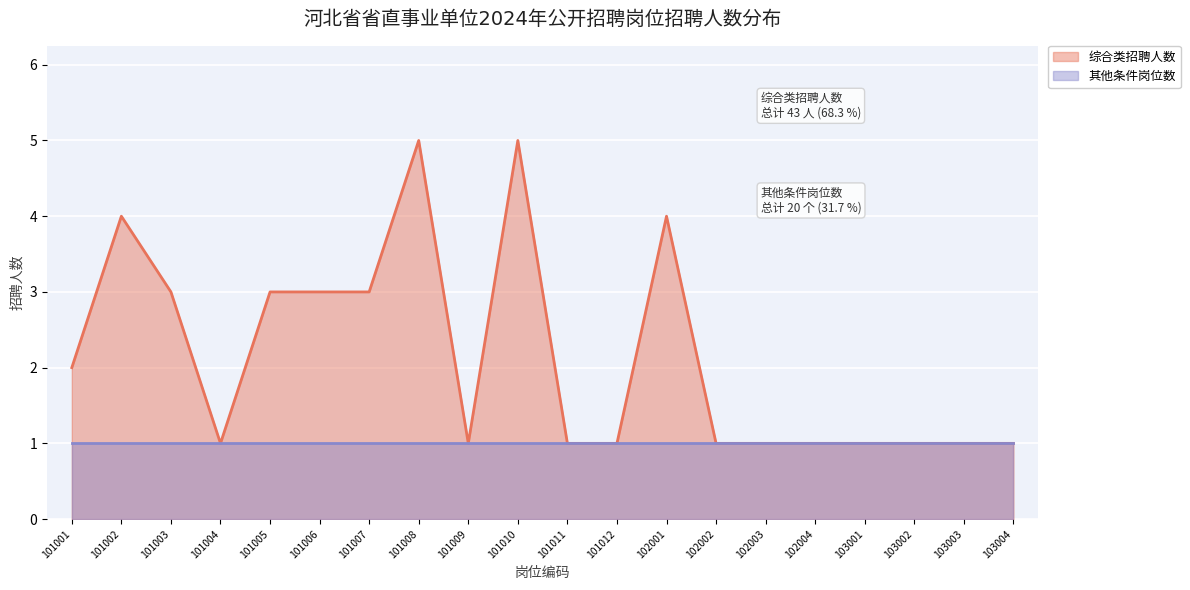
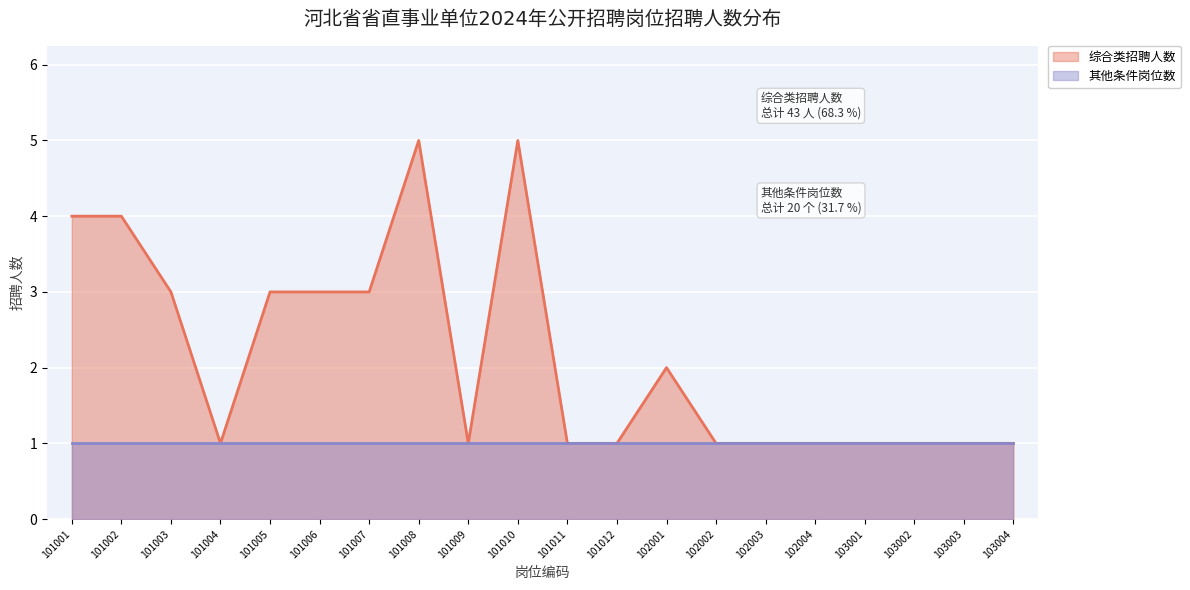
综合类招聘人数, 101001: 2 -> 4
综合类招聘人数, 102001: 4 -> 2
